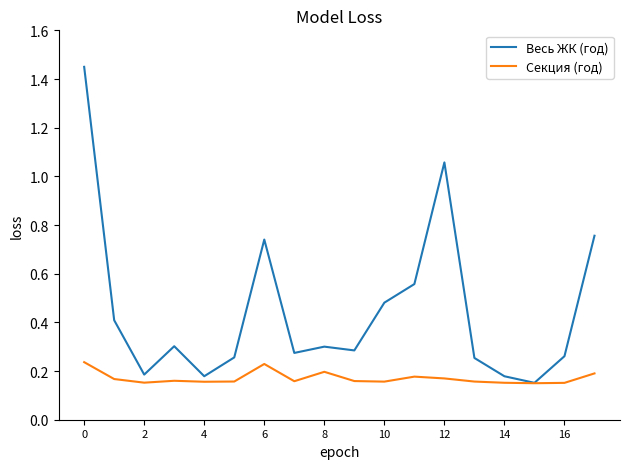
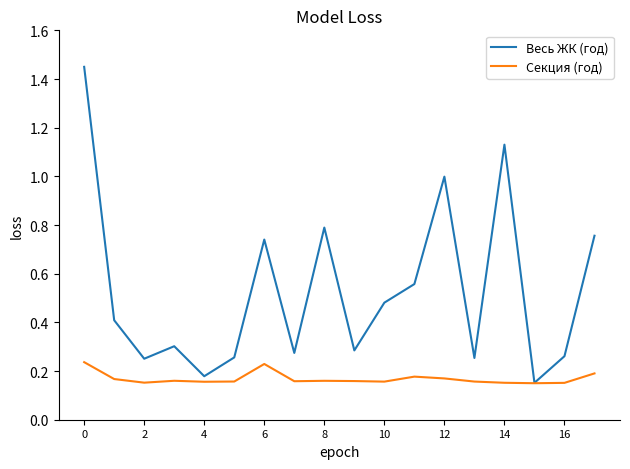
Весь ЖК (год), 2: 0.19 -> 0.25
Весь ЖК (год), 8: 0.30 -> 0.79
Секция (год), 8: 0.20 -> 0.16
Весь ЖК (год), 12: 1.06 -> 1.00
Весь ЖК (год), 14: 0.18 -> 1.13
